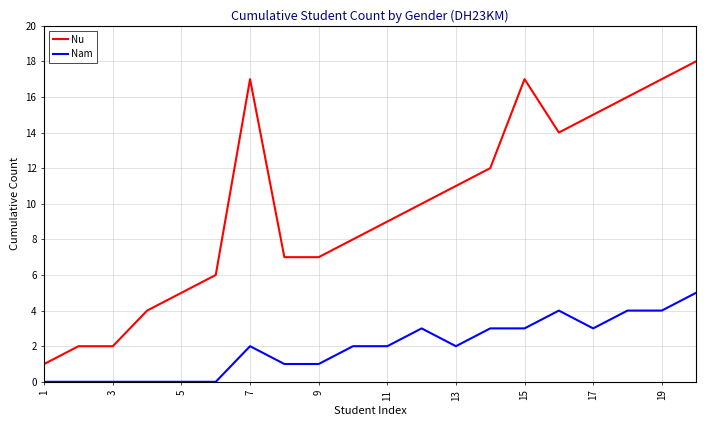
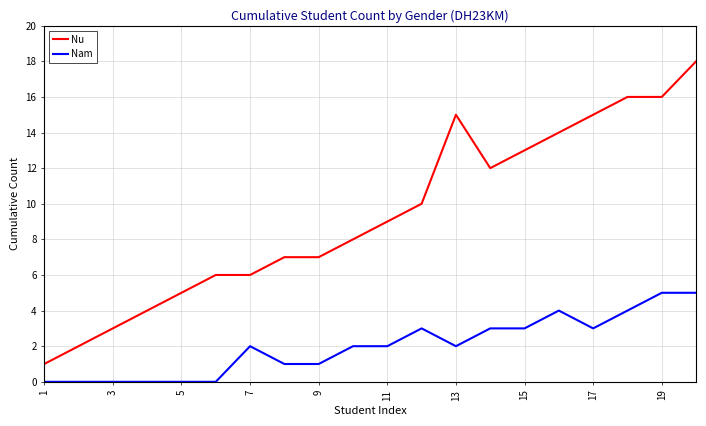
Nu, 3: 2 -> 3
Nu, 7: 17 -> 6
Nu, 13: 11 -> 15
Nu, 15: 17 -> 13
Nu, 19: 17 -> 16
Nam, 19: 4 -> 5
